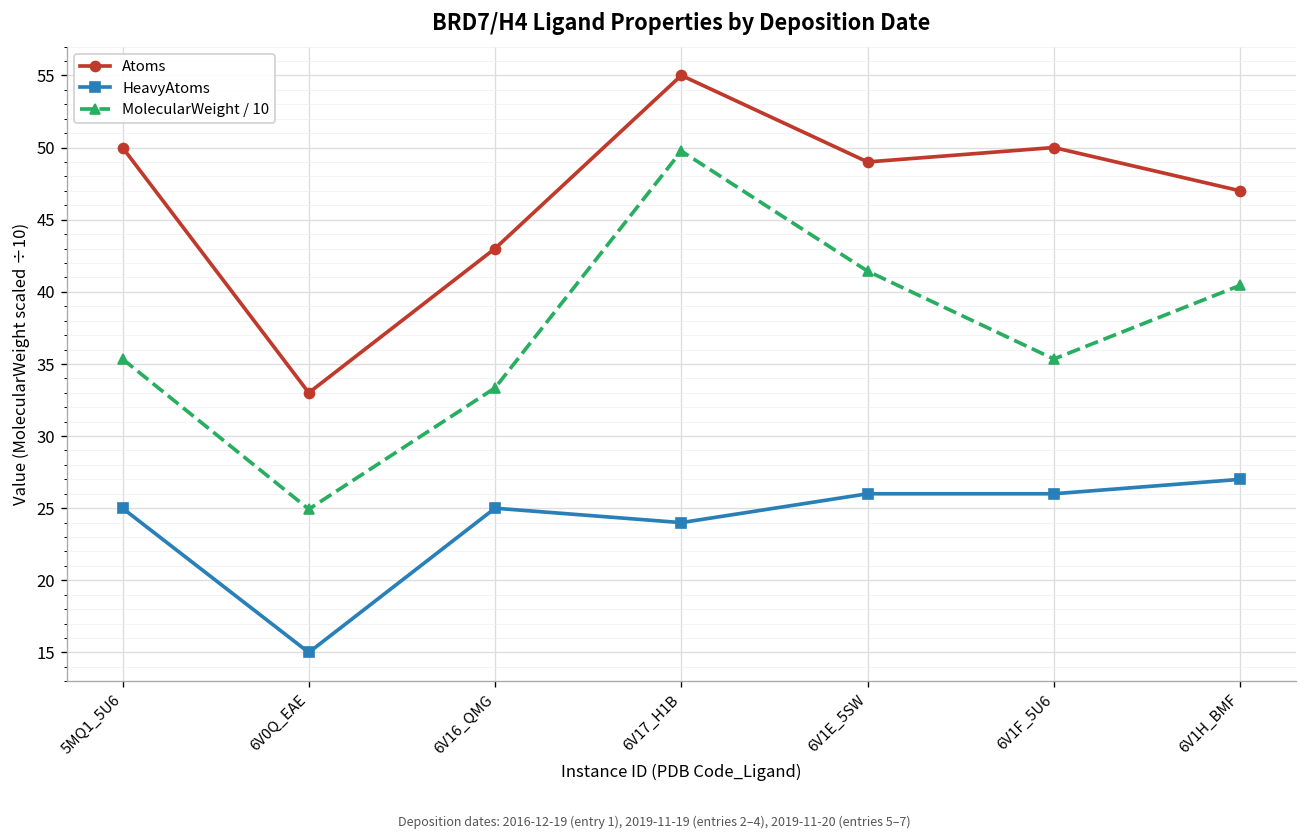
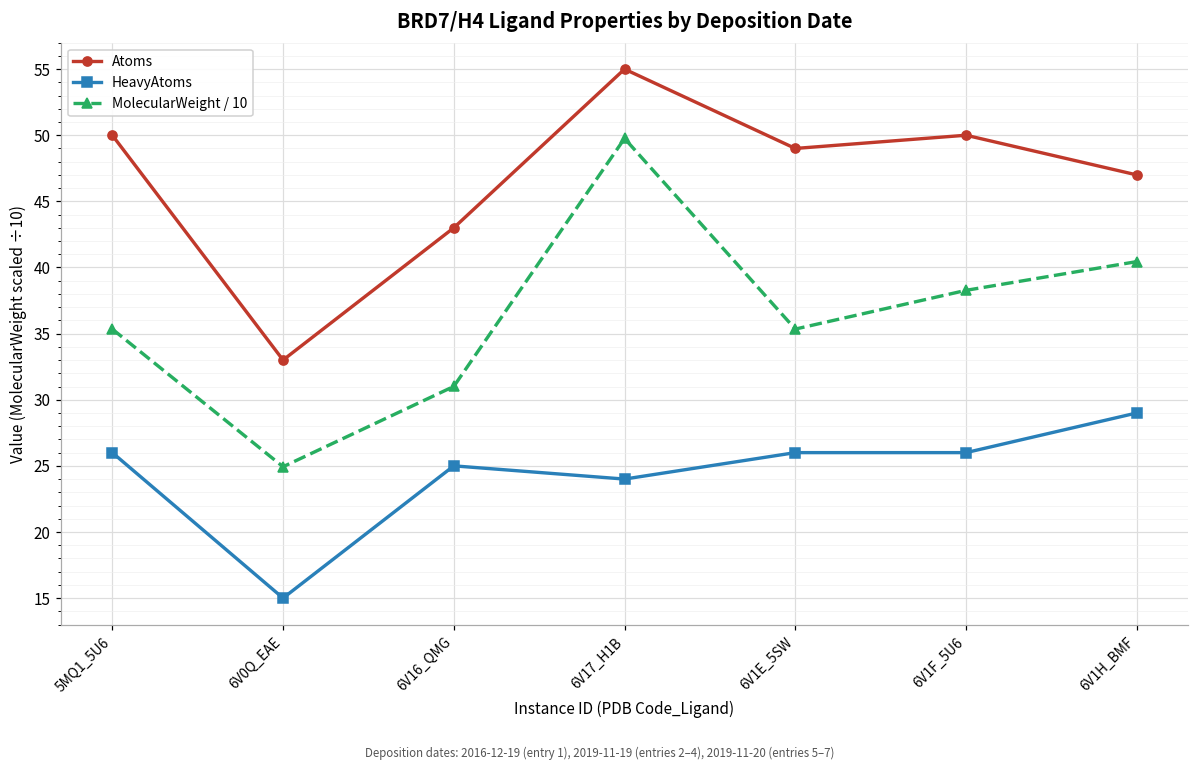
HeavyAtoms, 5MQ1_5U6: 25 -> 26
MolecularWeight / 10, 6V16_QMG: 33.3 -> 31.0
MolecularWeight / 10, 6V1E_5SW: 41.4 -> 35.3
MolecularWeight / 10, 6V1F_5U6: 35.3 -> 38.3
HeavyAtoms, 6V1H_BMF: 27 -> 29
